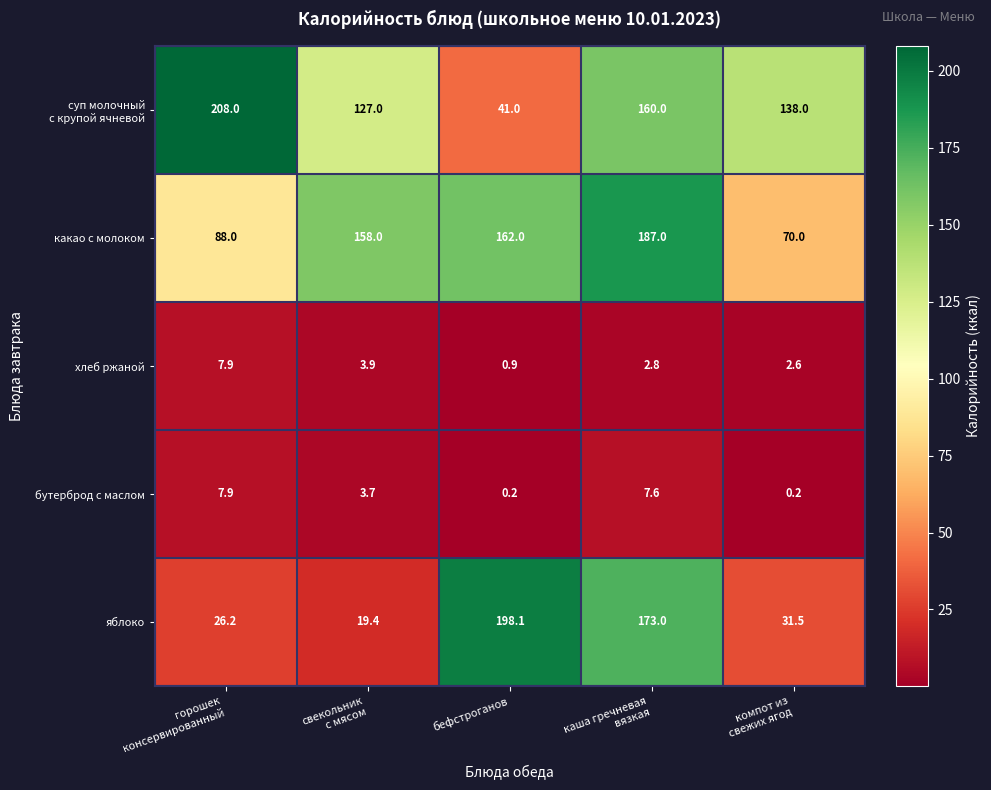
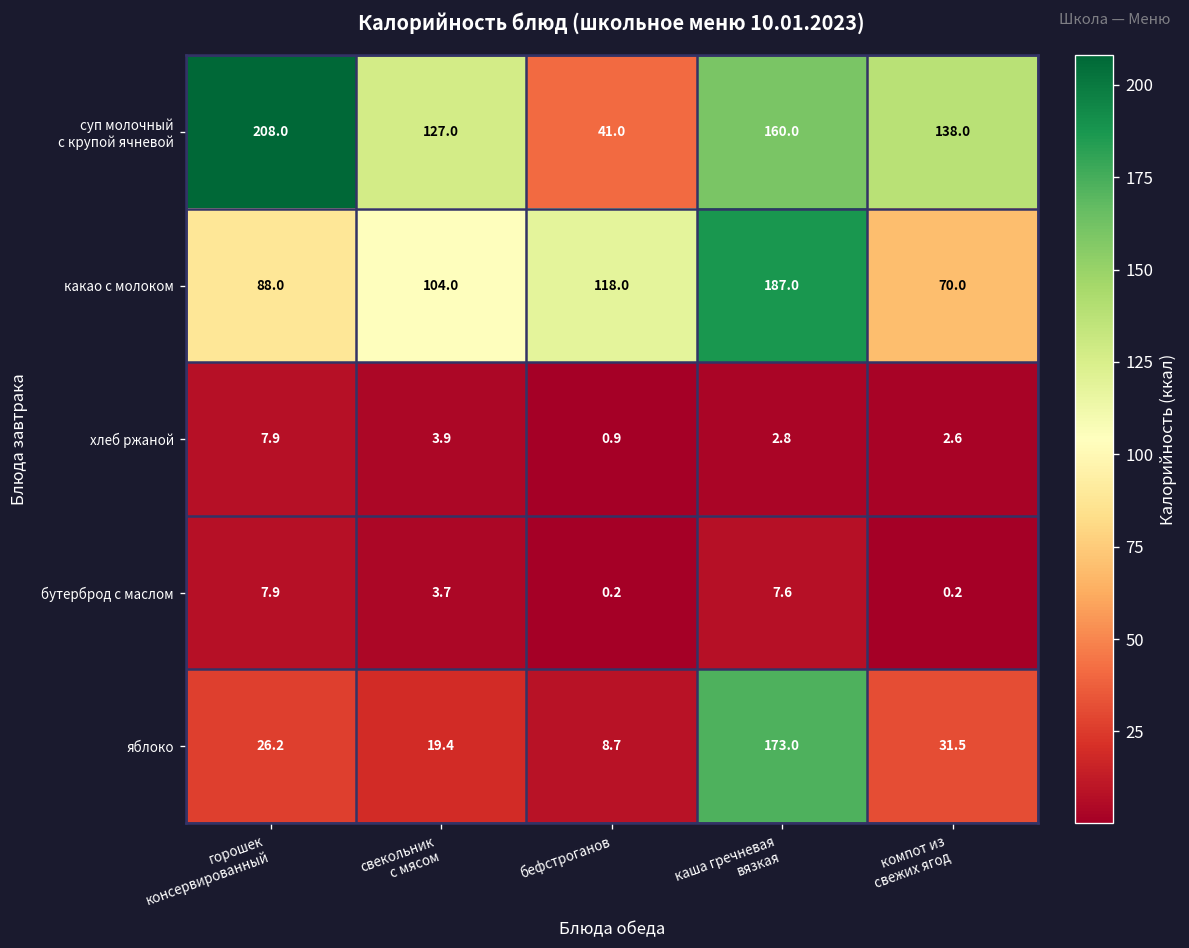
какао с молоком, свекольник с мясом: 158.0 -> 104.0
какао с молоком, бефстроганов: 162.0 -> 118.0
яблоко, бефстроганов: 198.1 -> 8.7
